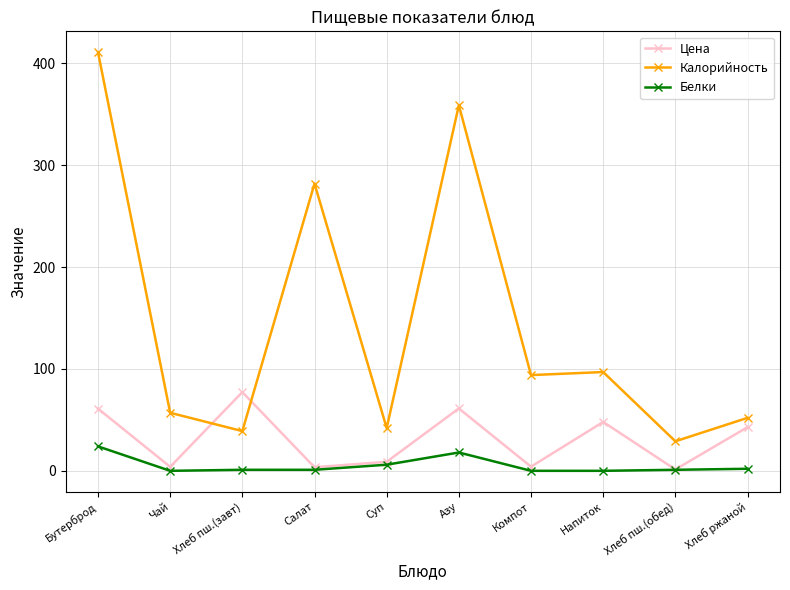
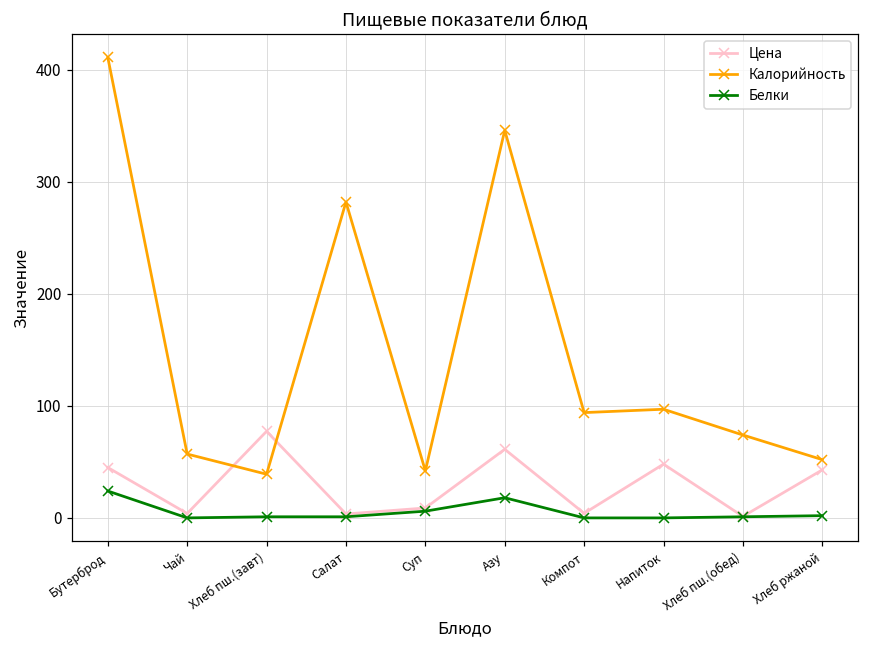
Цена, Бутерброд: 61 -> 45
Калорийность, Азу: 359 -> 346
Калорийность, Хлеб пш.(обед): 29 -> 74
